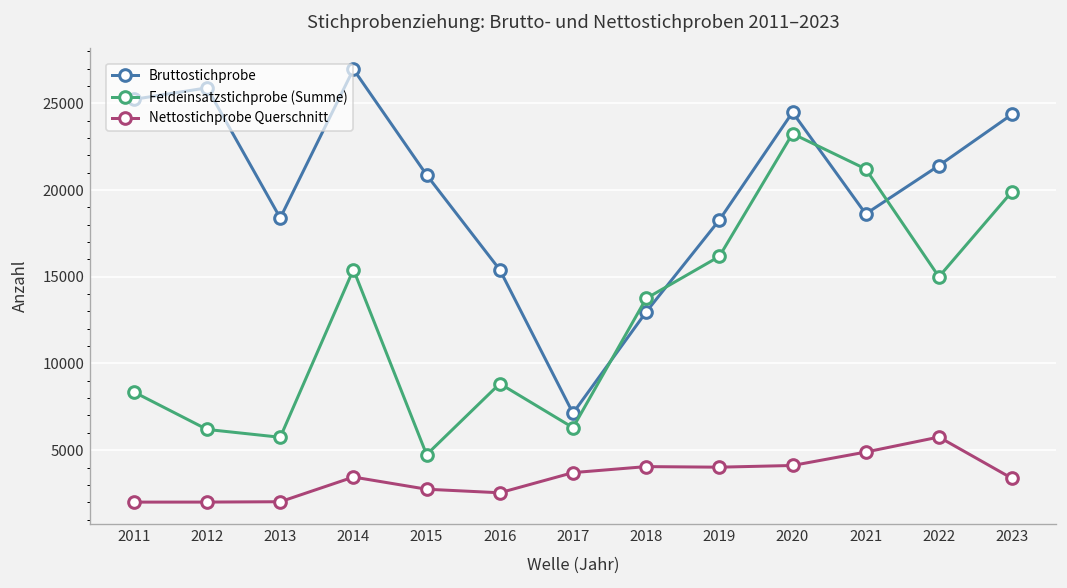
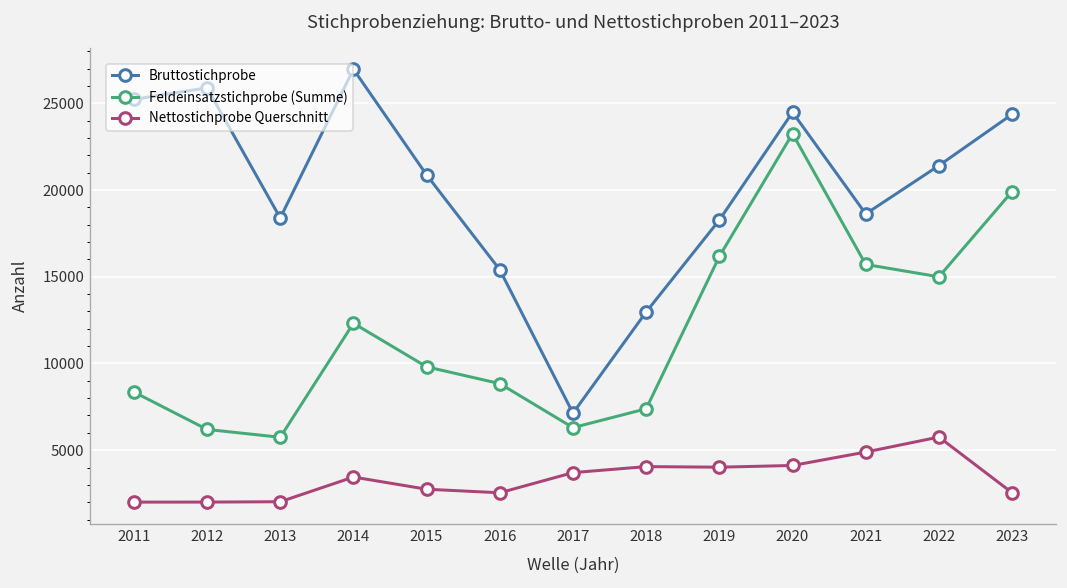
Feldeinsatzstichprobe (Summe), 2014: 15400 -> 12300
Feldeinsatzstichprobe (Summe), 2015: 4700 -> 9800
Feldeinsatzstichprobe (Summe), 2018: 13800 -> 7400
Feldeinsatzstichprobe (Summe), 2021: 21200 -> 15700
Nettostichprobe Querschnitt, 2023: 3400 -> 2500
